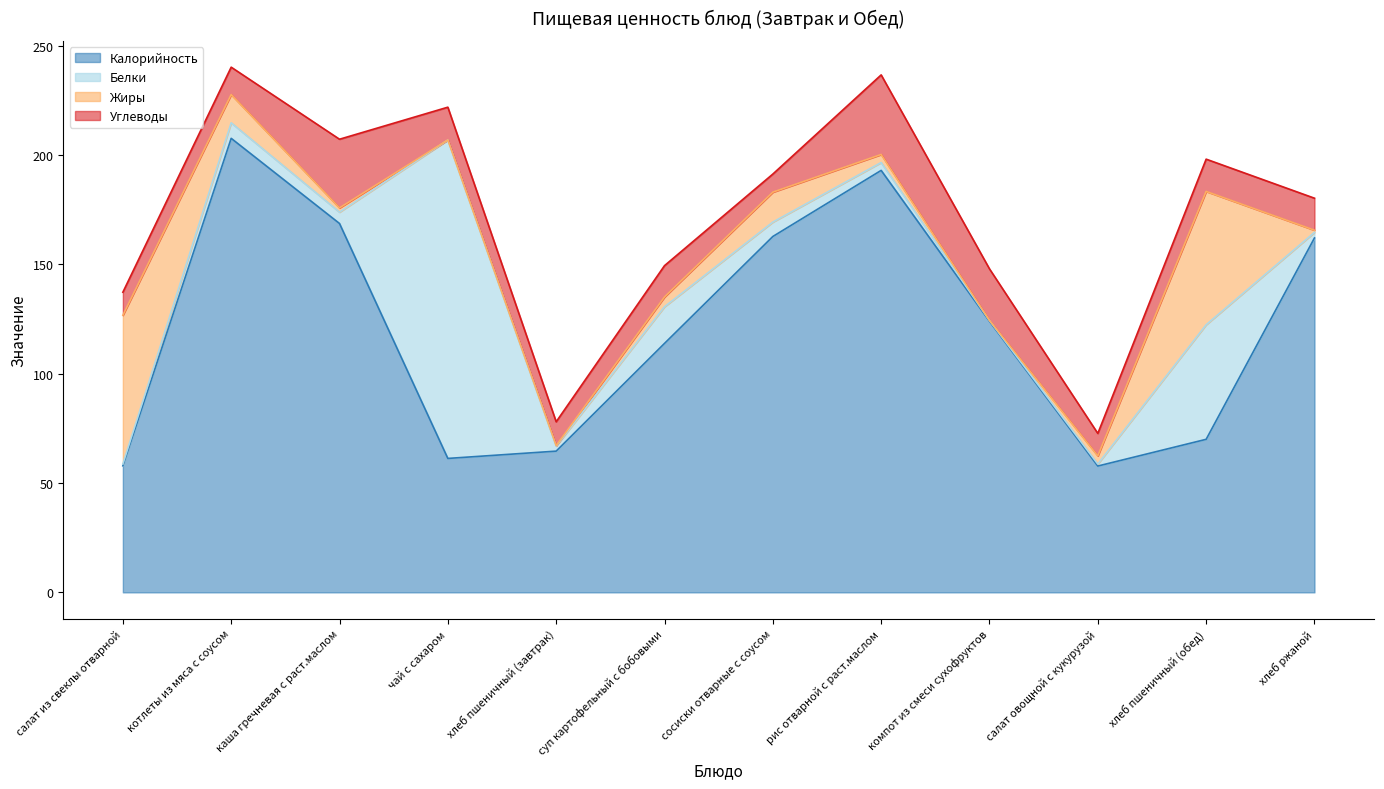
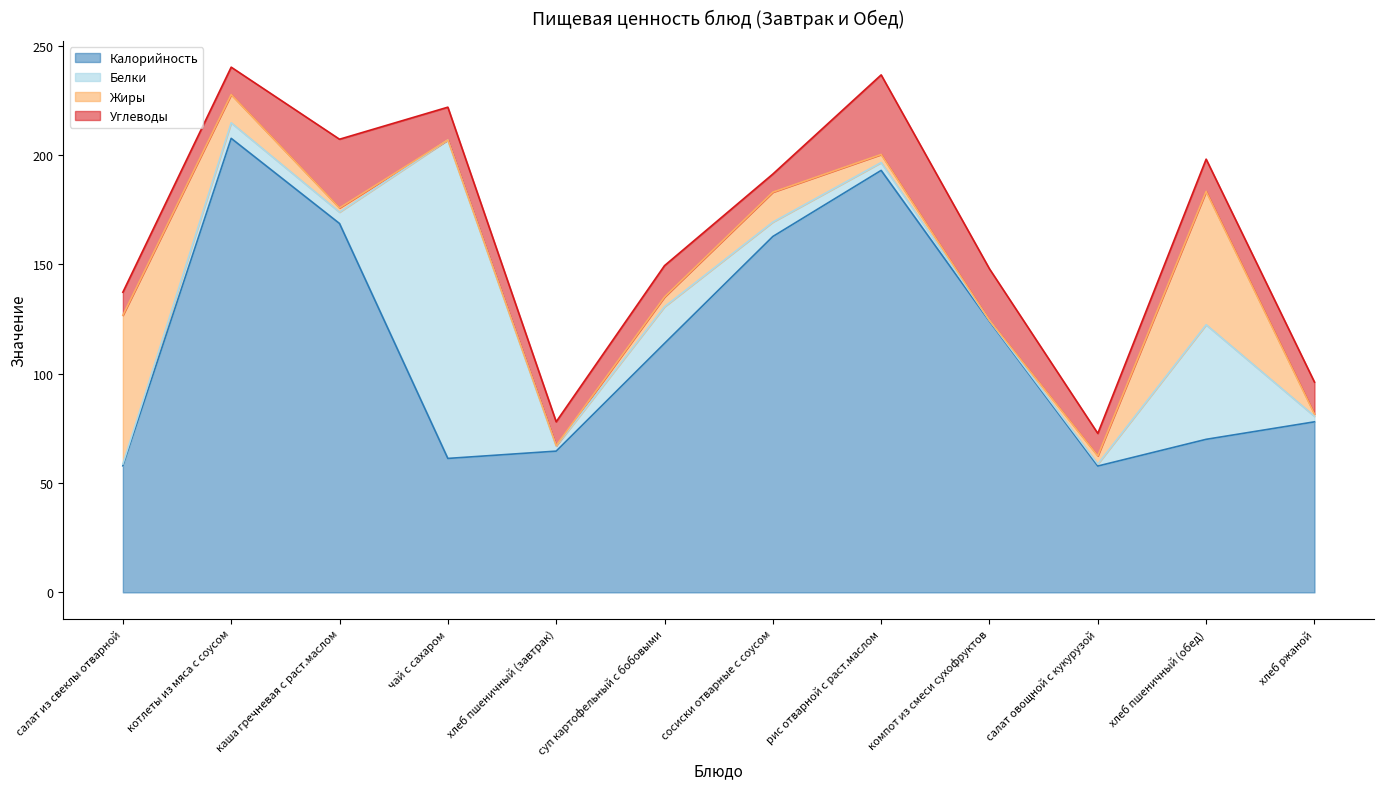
Калорийность, хлеб ржаной: 162 -> 78
